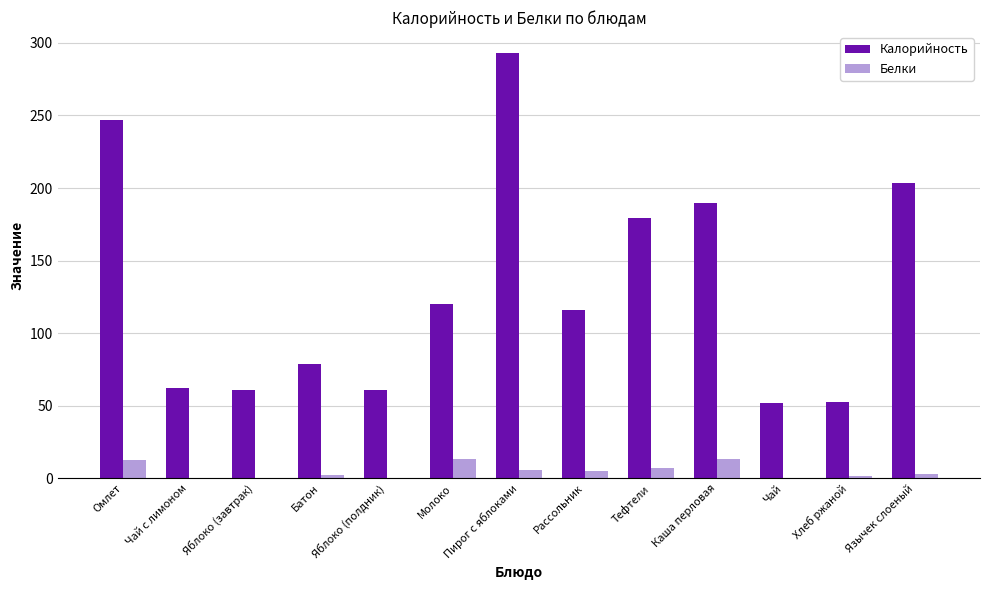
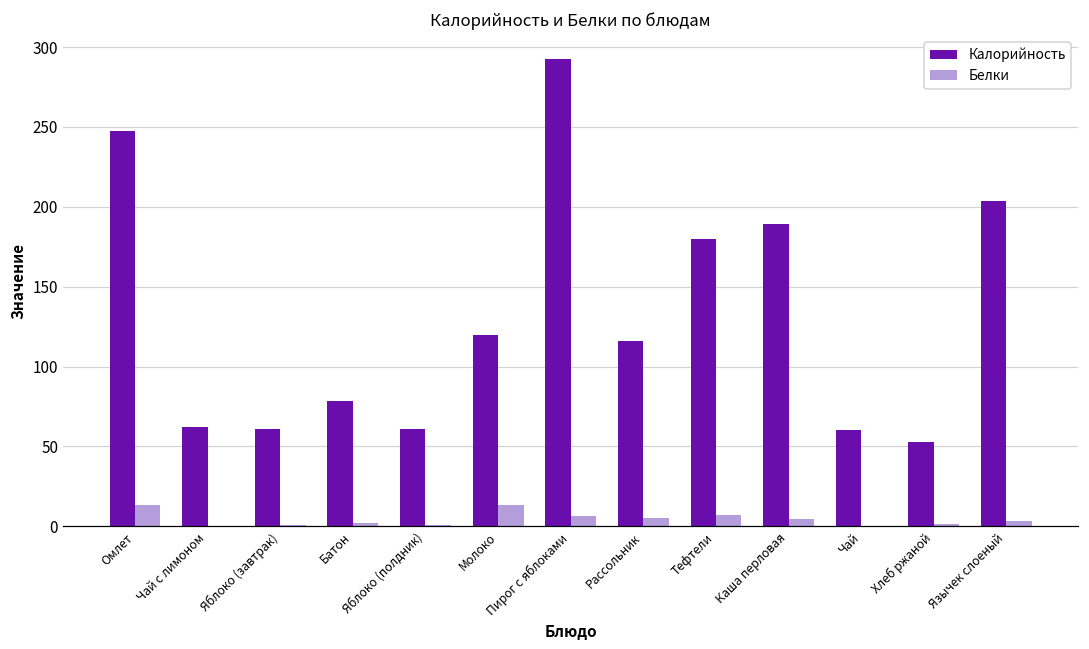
Белки, Каша перловая: 13 -> 5
Калорийность, Чай: 52 -> 60
